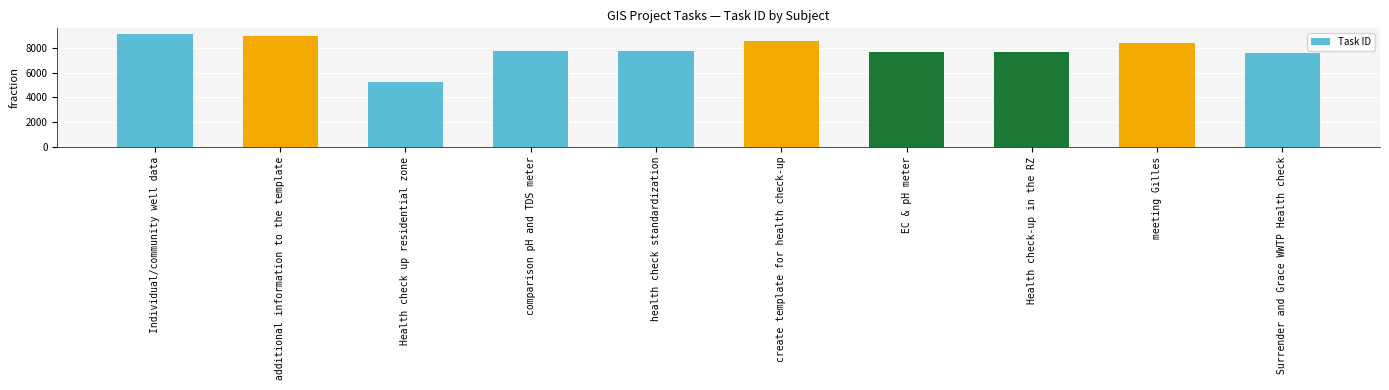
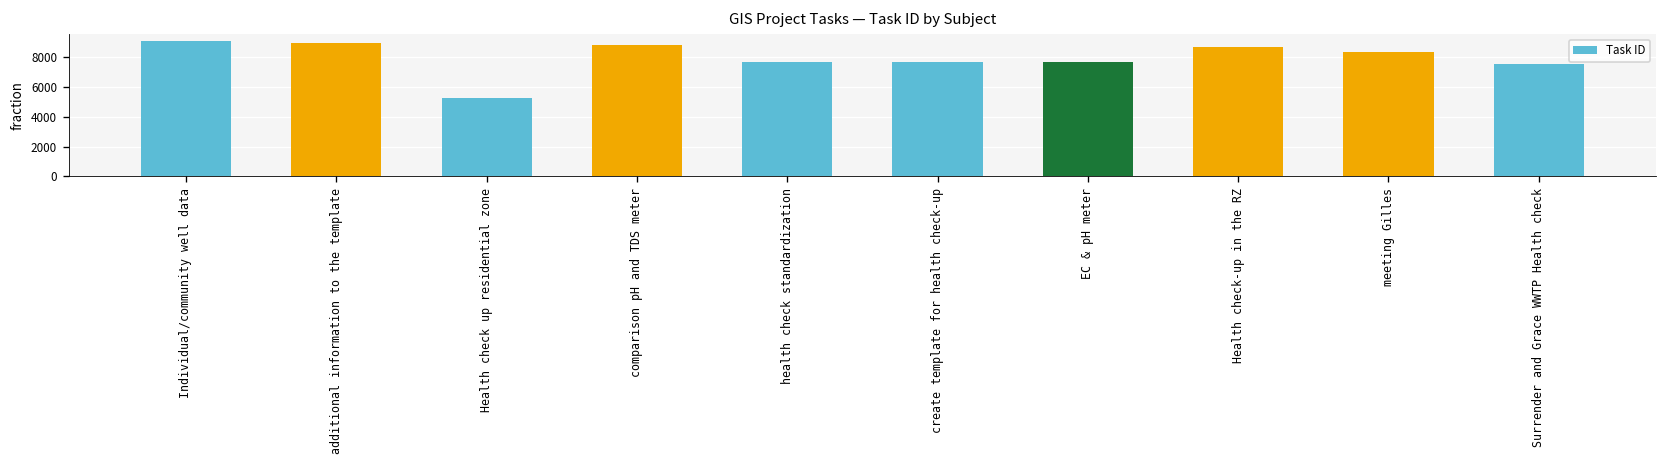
comparison pH and TDS meter: 7700 -> 8800
create template for health check-up: 8500 -> 7700
Health check-up in the RZ: 7600 -> 8700
